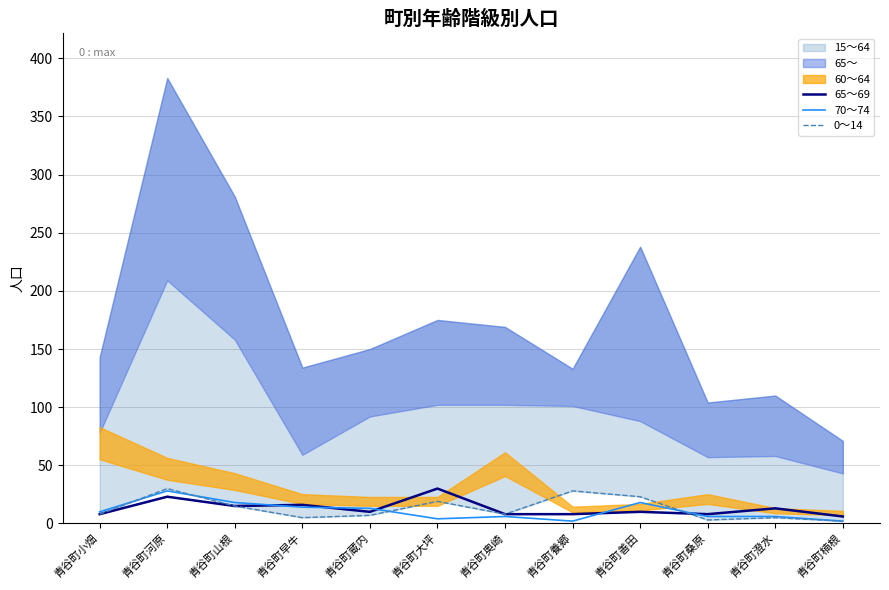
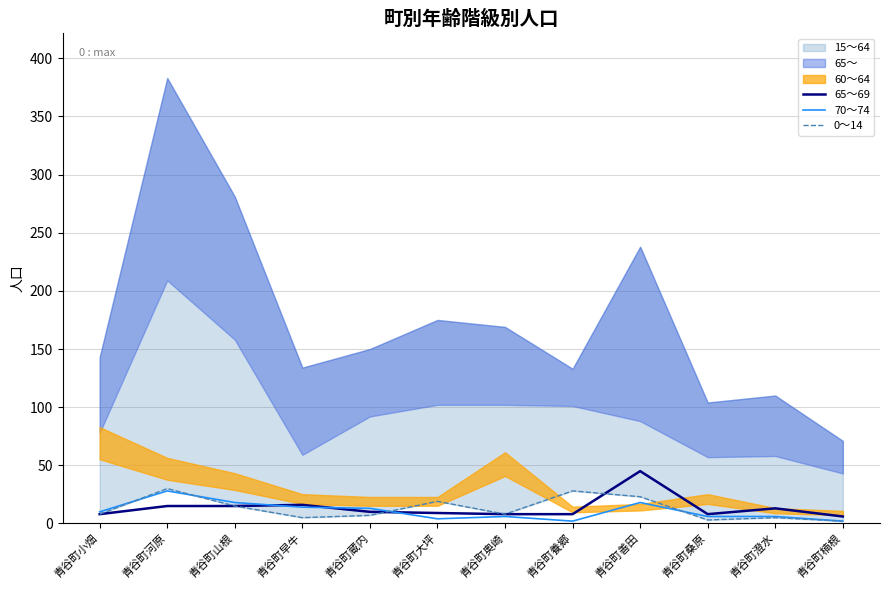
65～69, 青谷町河原: 23 -> 15
65～69, 青谷町大坪: 30 -> 9
65～69, 青谷町善田: 10 -> 45
